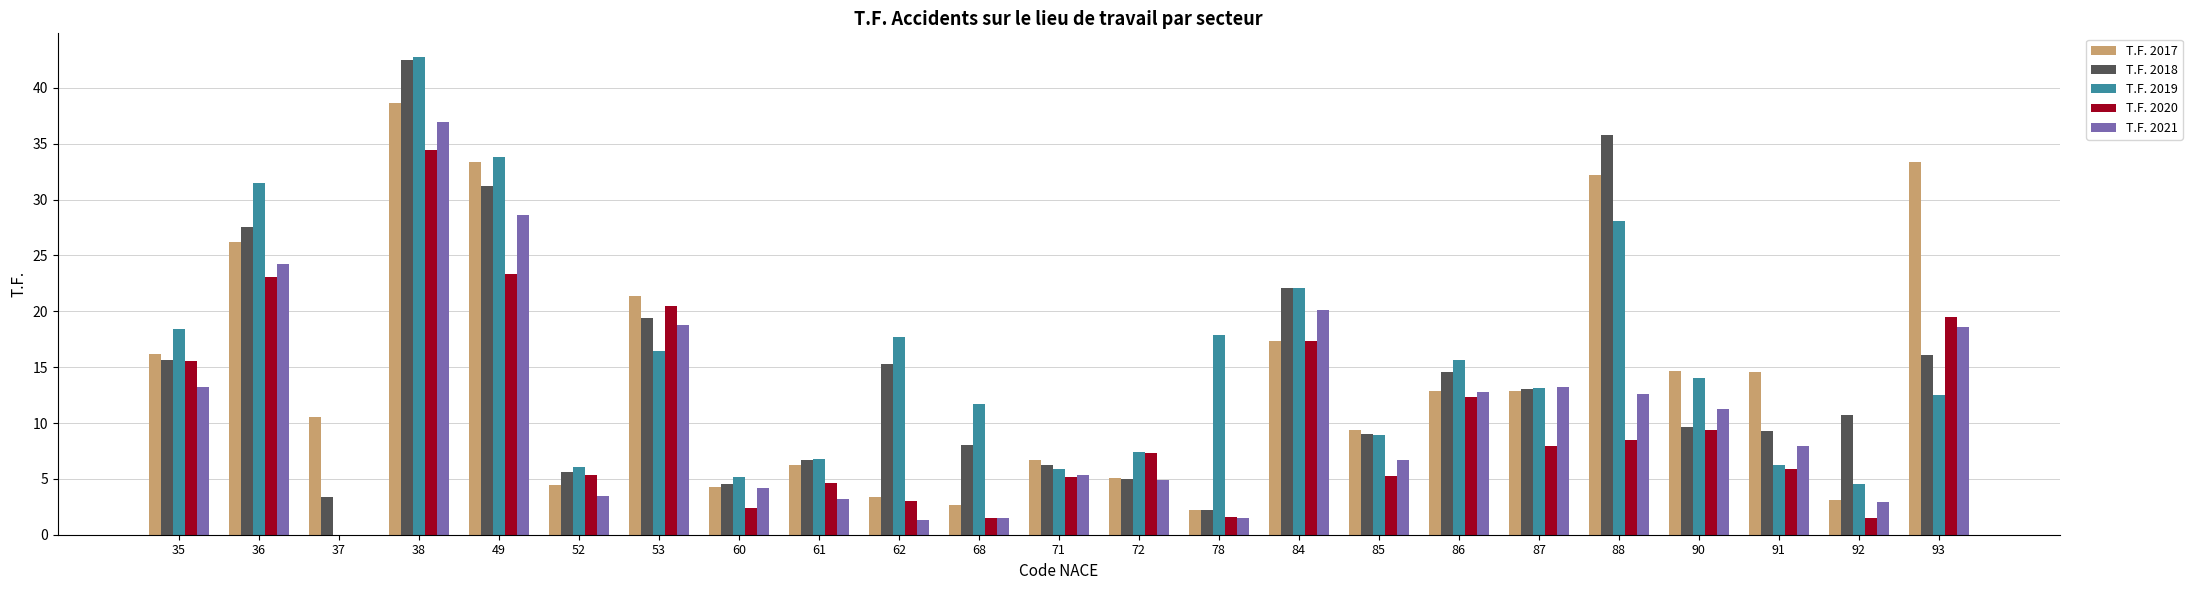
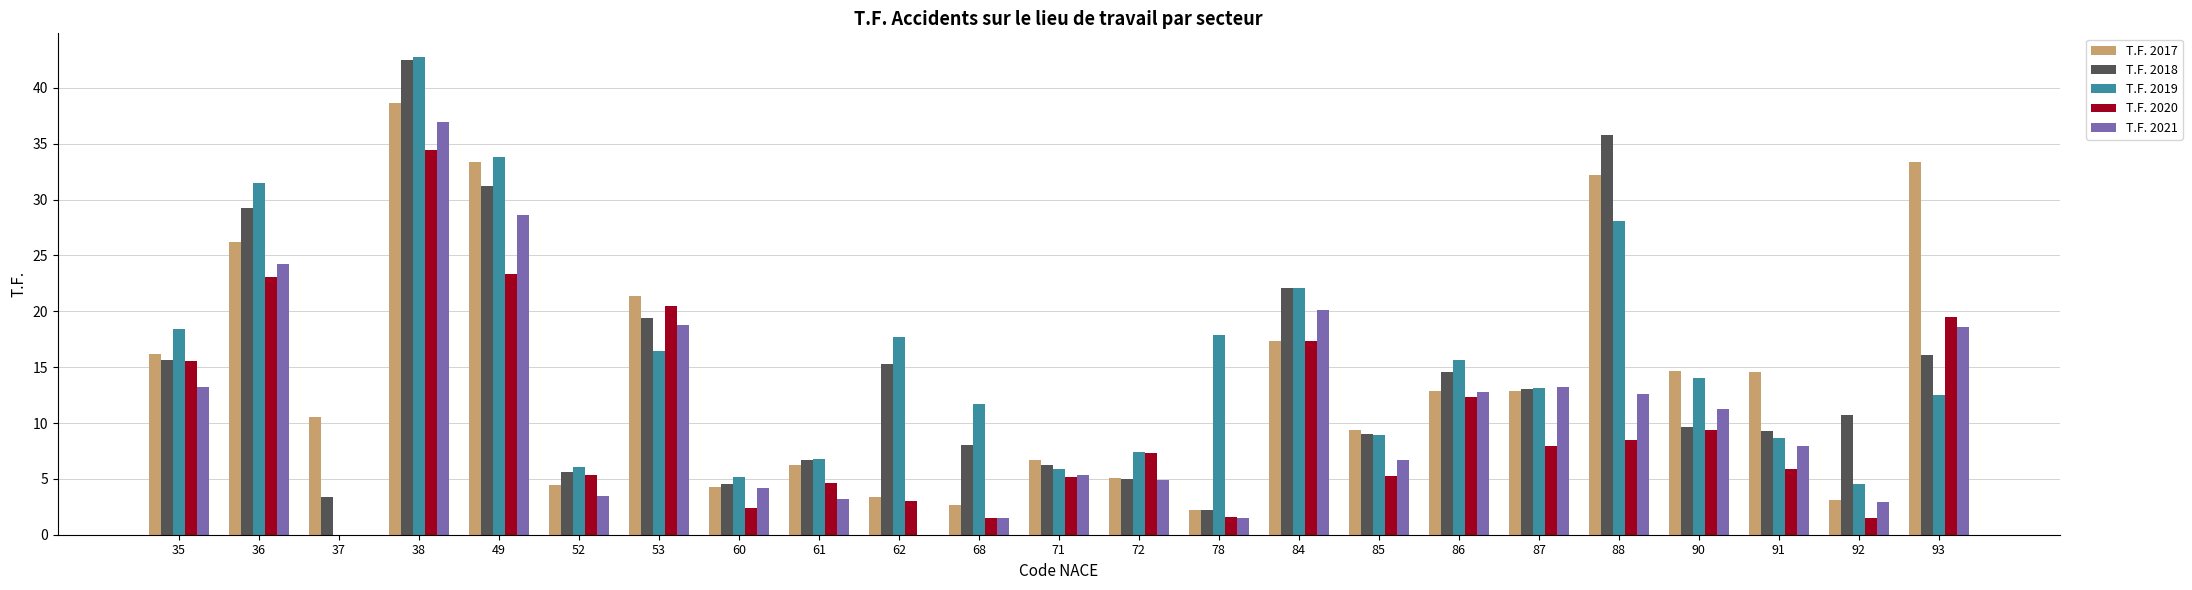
T.F. 2018, 36: 27.6 -> 29.3
T.F. 2021, 62: 1.3 -> 0.0
T.F. 2019, 91: 6.2 -> 8.7
